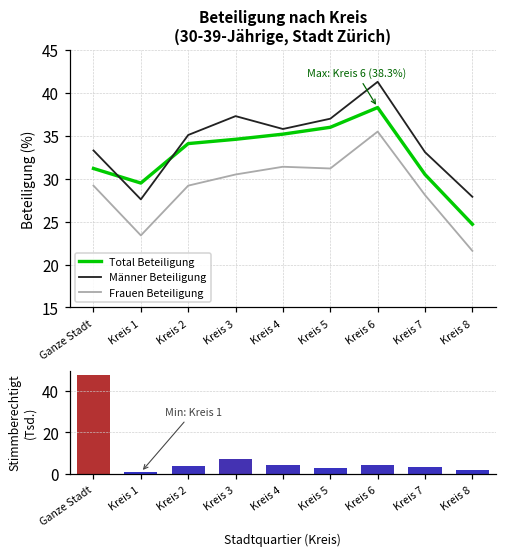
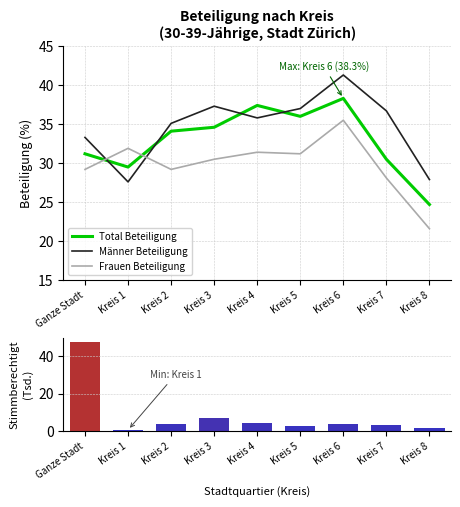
Beteiligung nach Kreis (30-39-Jährige, Stadt Zürich), Frauen Beteiligung, Kreis 1: 23 -> 32
Beteiligung nach Kreis (30-39-Jährige, Stadt Zürich), Total Beteiligung, Kreis 4: 35 -> 37
Beteiligung nach Kreis (30-39-Jährige, Stadt Zürich), Männer Beteiligung, Kreis 7: 33 -> 37
